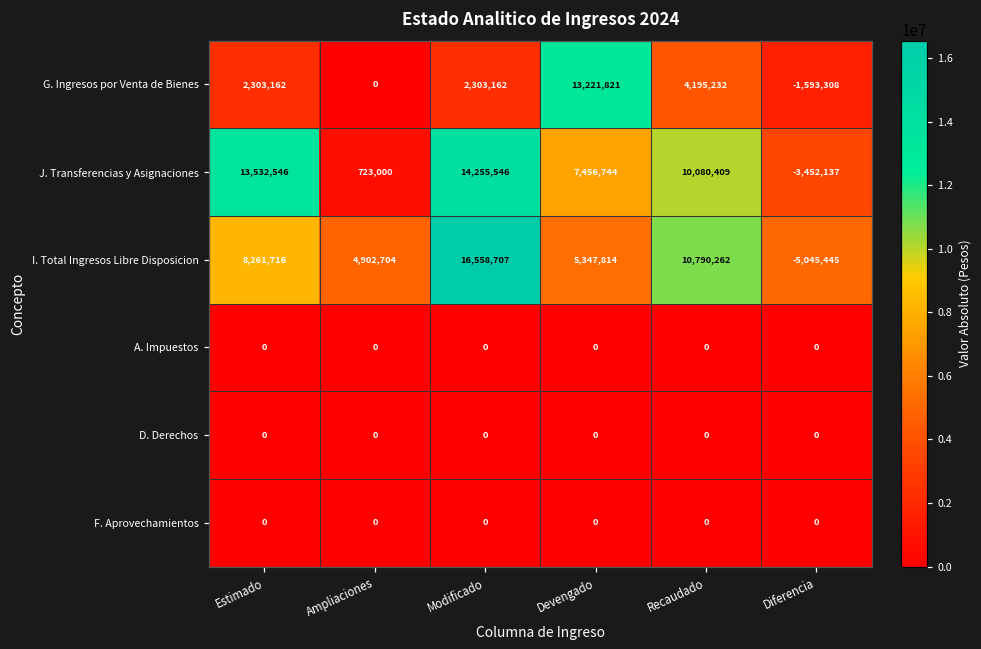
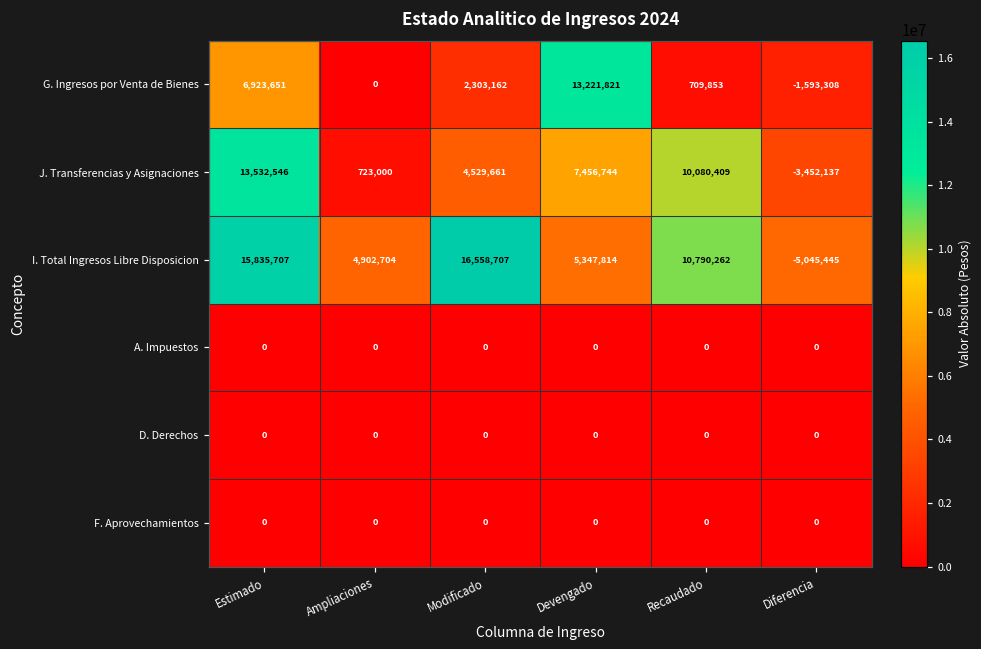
G. Ingresos por Venta de Bienes, Estimado: 2,303,162 -> 6,923,651
G. Ingresos por Venta de Bienes, Recaudado: 4,195,232 -> 709,853
J. Transferencias y Asignaciones, Modificado: 14,255,546 -> 4,529,661
I. Total Ingresos Libre Disposicion, Estimado: 8,261,716 -> 15,835,707
